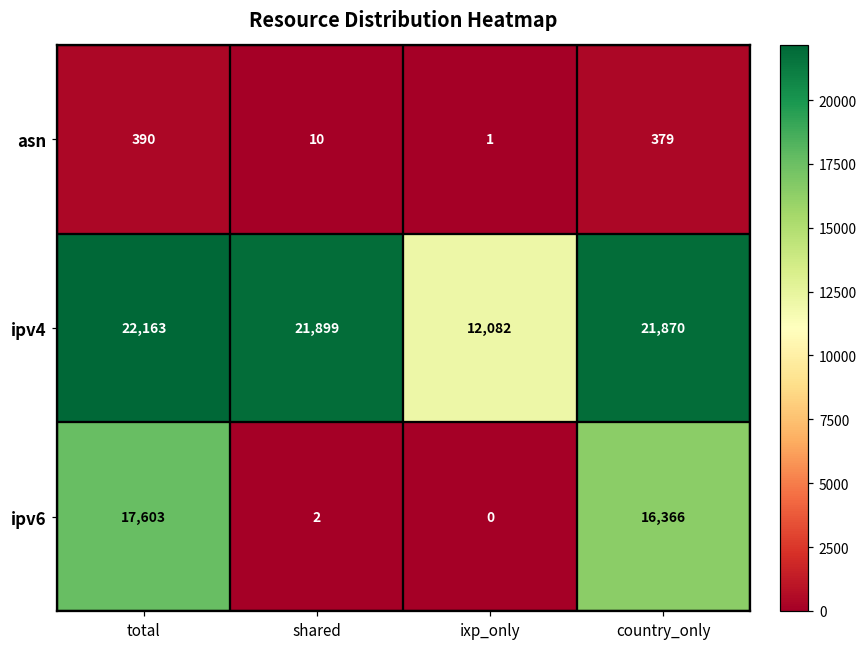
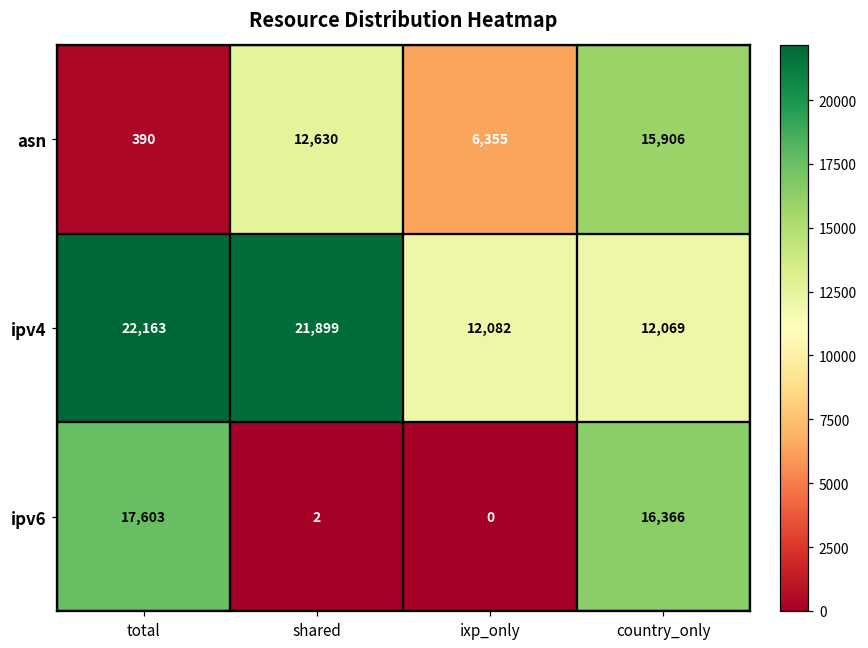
asn, shared: 10 -> 12,630
asn, ixp_only: 1 -> 6,355
asn, country_only: 379 -> 15,906
ipv4, country_only: 21,870 -> 12,069
